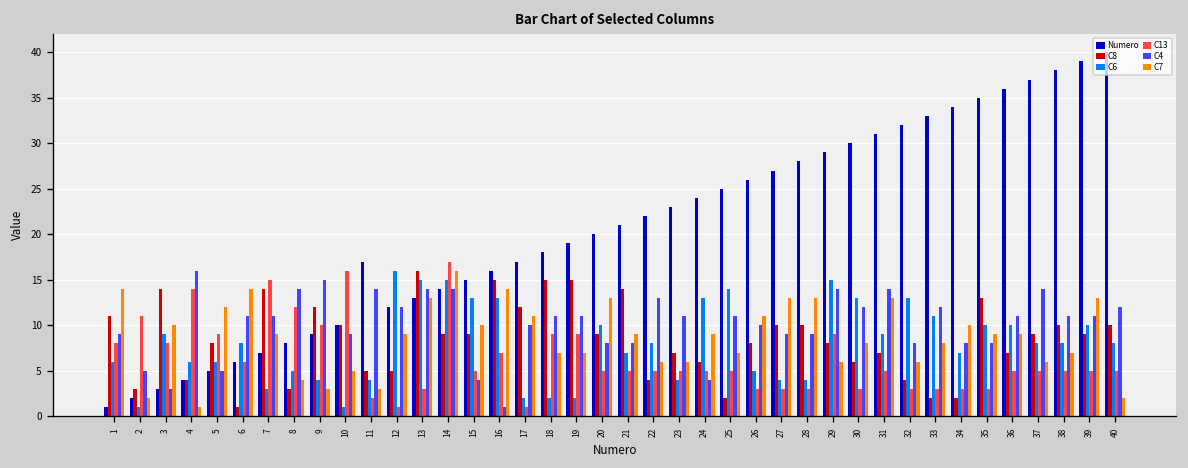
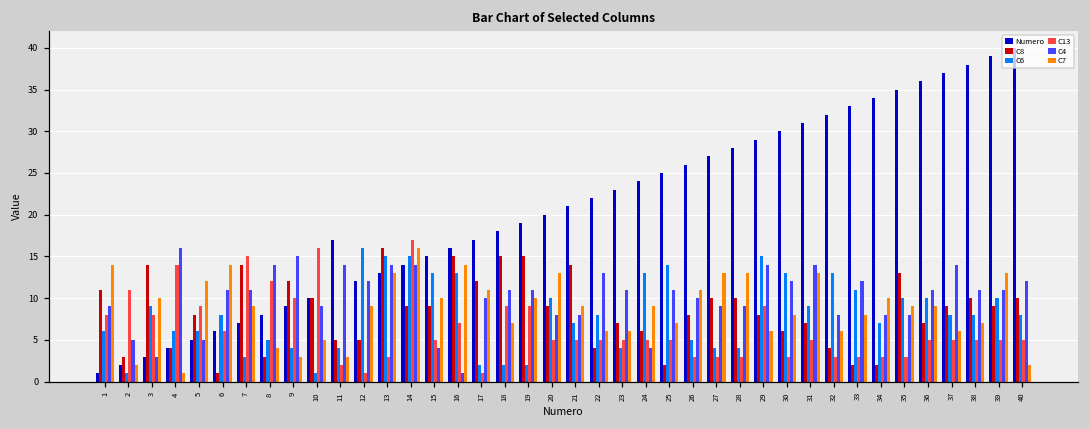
C7, 19: 7 -> 10
